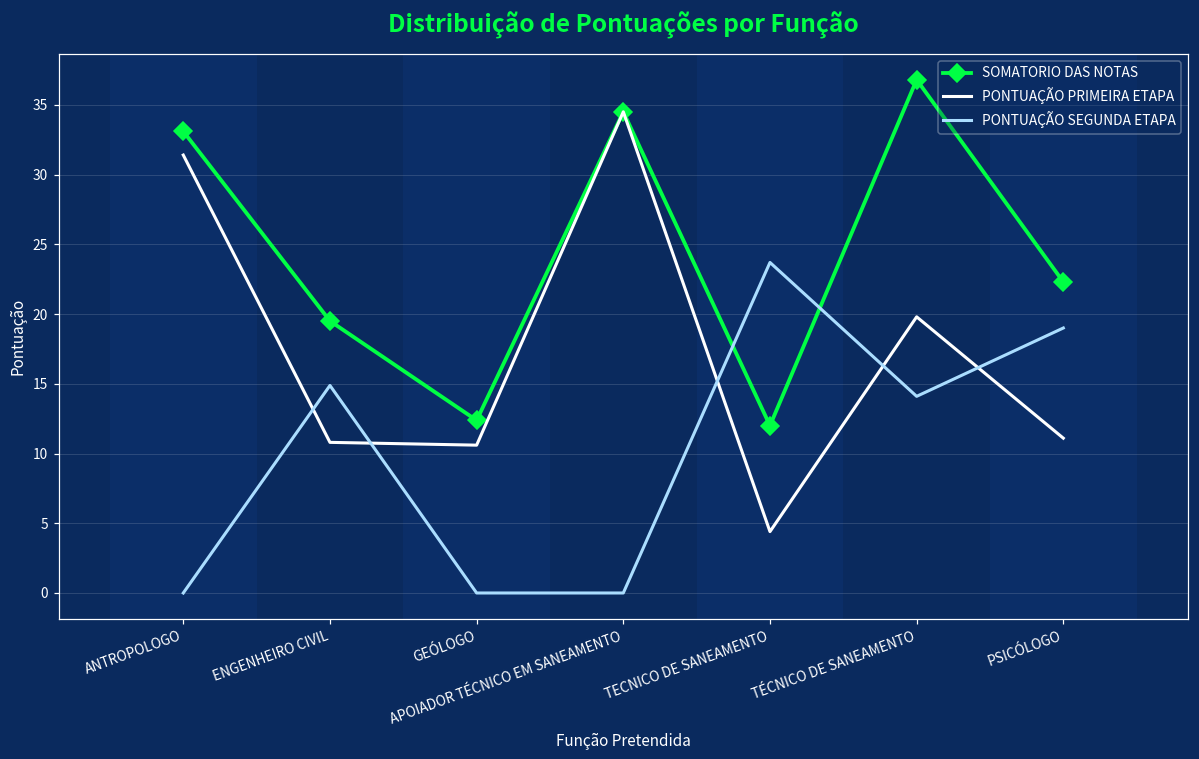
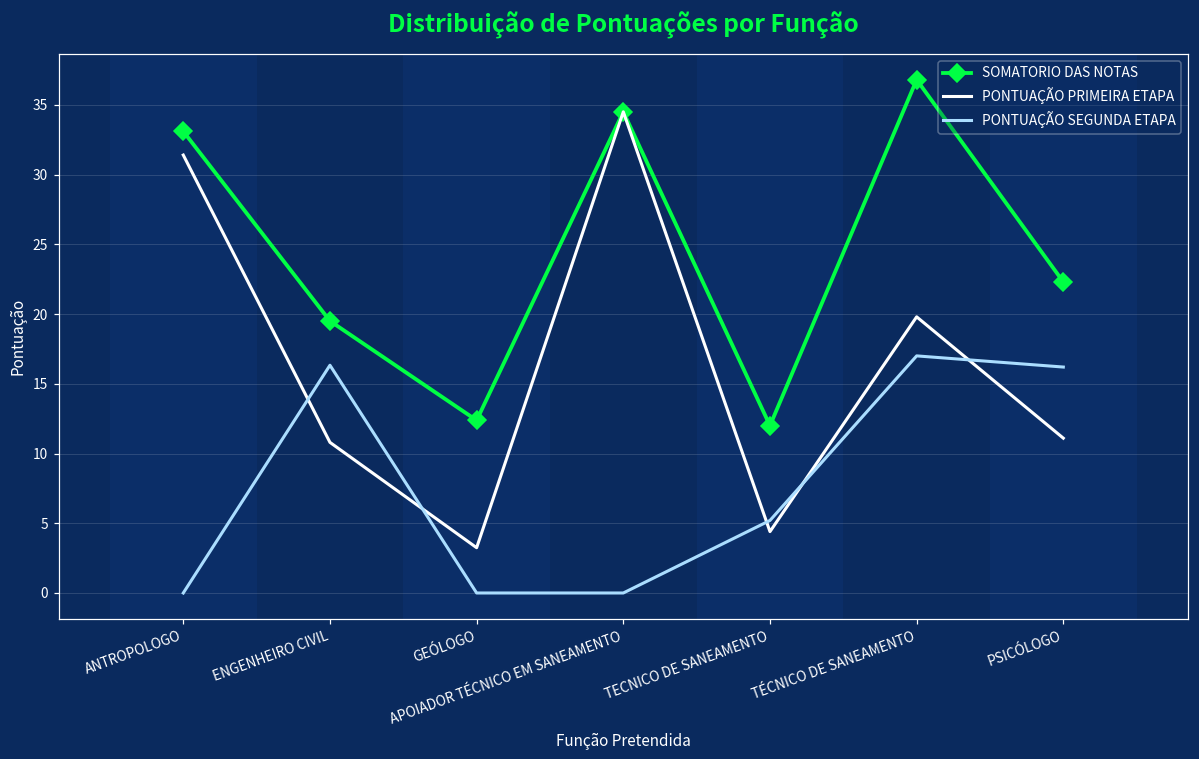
PONTUAÇÃO SEGUNDA ETAPA, ENGENHEIRO CIVIL: 14.9 -> 16.3
PONTUAÇÃO PRIMEIRA ETAPA, GEÓLOGO: 10.6 -> 3.2
PONTUAÇÃO SEGUNDA ETAPA, TECNICO DE SANEAMENTO: 23.7 -> 5.2
PONTUAÇÃO SEGUNDA ETAPA, TÉCNICO DE SANEAMENTO: 14.1 -> 17.0
PONTUAÇÃO SEGUNDA ETAPA, PSICÓLOGO: 19.0 -> 16.2
